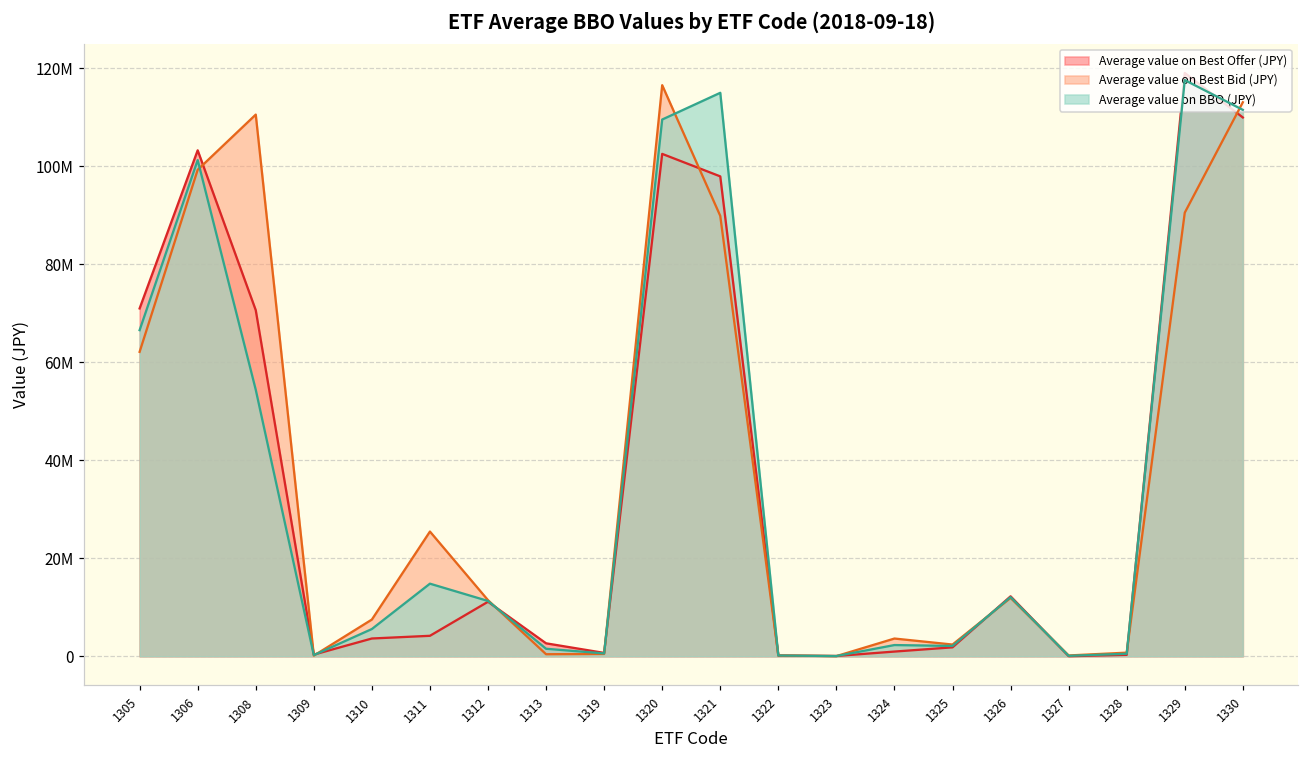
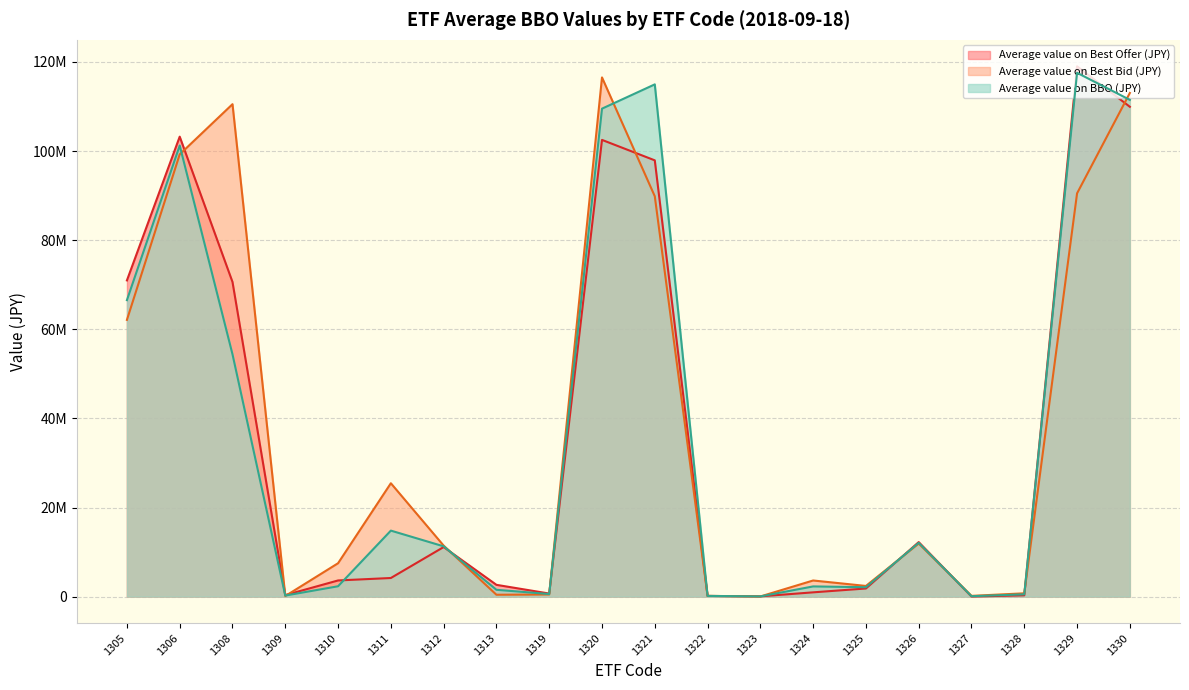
Average value on BBO (JPY), 1310: 6000000 -> 2000000
